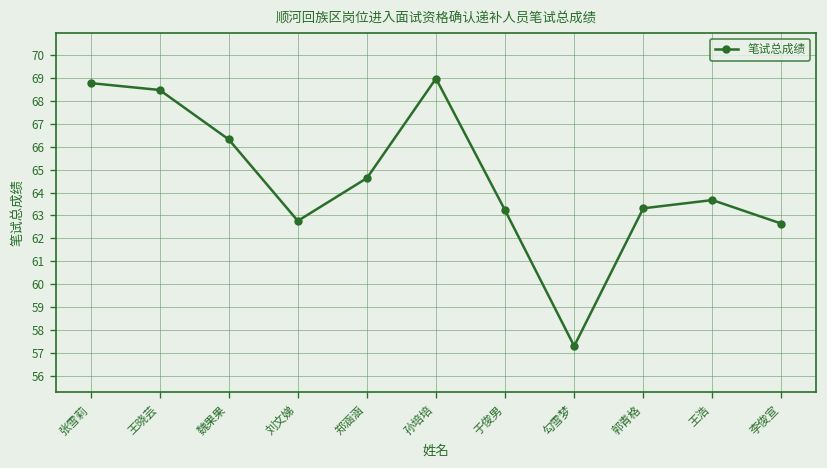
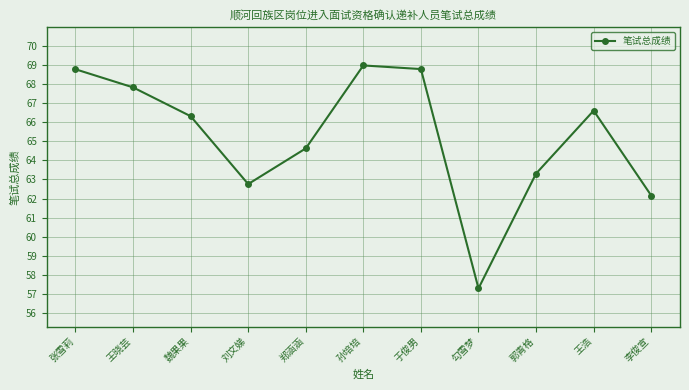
王晓芸: 68.5 -> 67.8
于俊男: 63.2 -> 68.8
王浩: 63.7 -> 66.6
李俊宣: 62.6 -> 62.2
